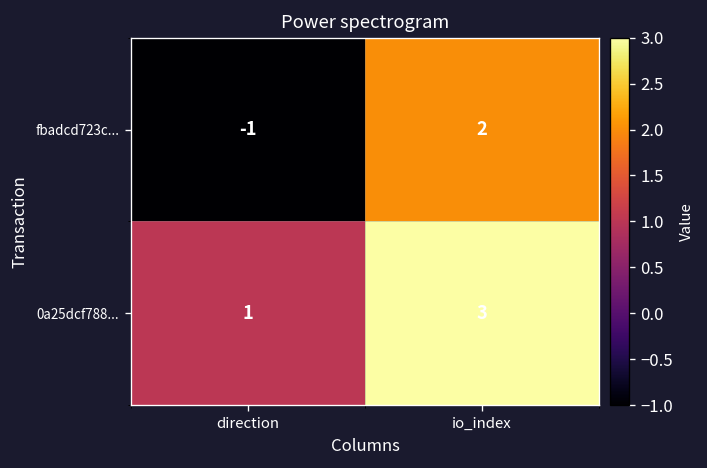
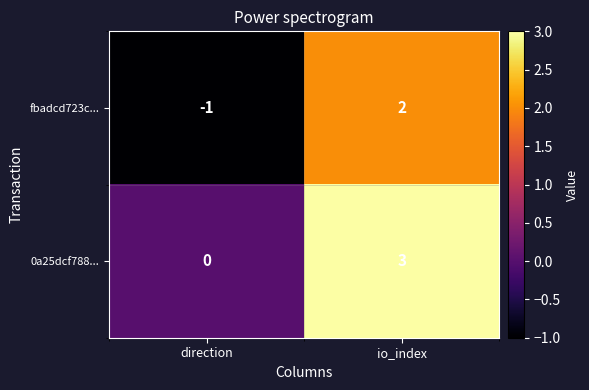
0a25dcf788..., direction: 1 -> 0
